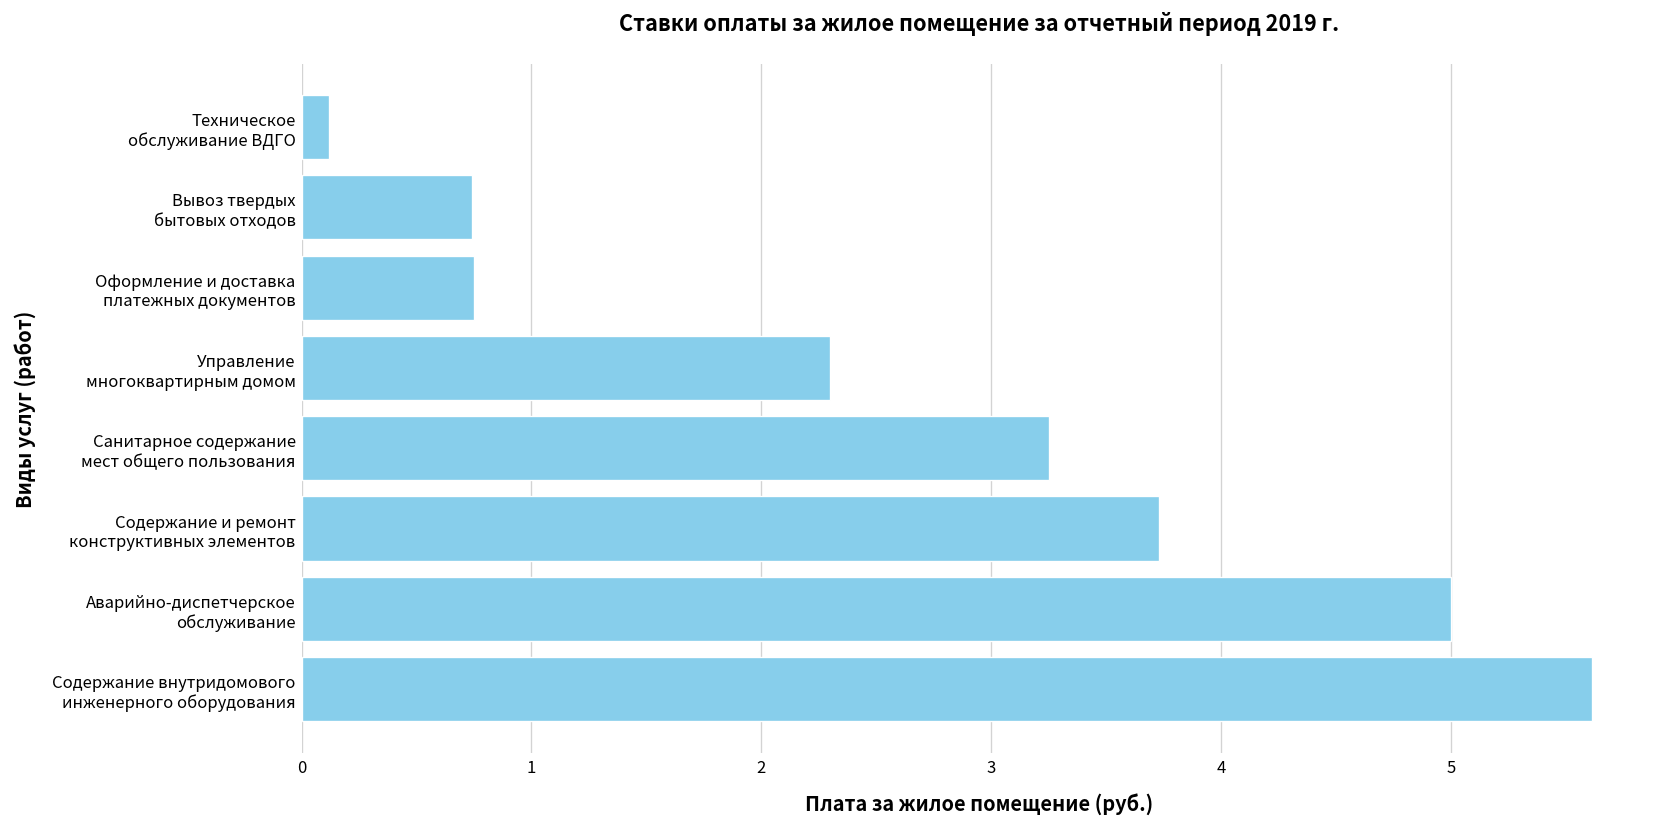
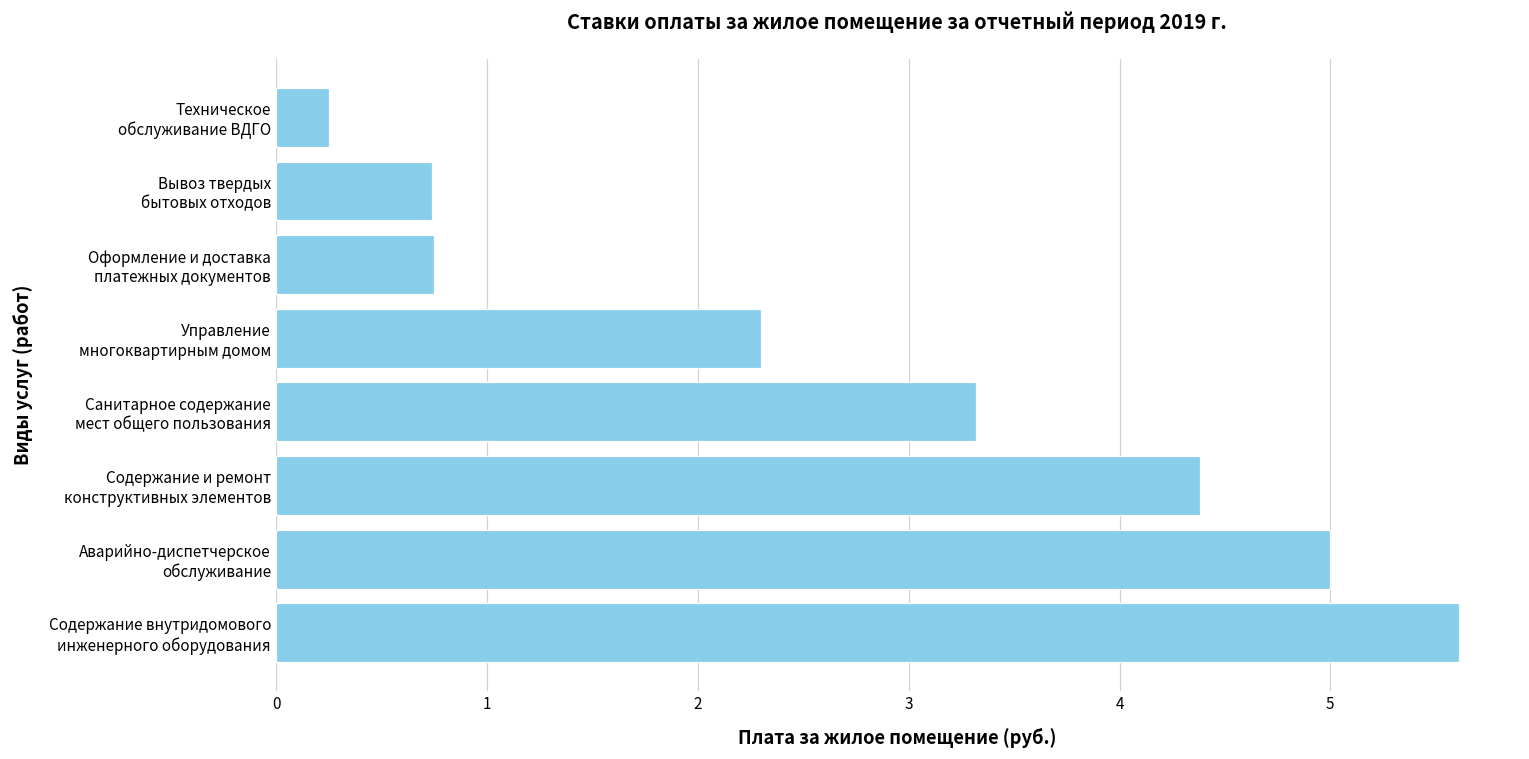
Техническое обслуживание ВДГО: 0.12 -> 0.25
Санитарное содержание мест общего пользования: 3.25 -> 3.32
Содержание и ремонт конструктивных элементов: 3.73 -> 4.38
